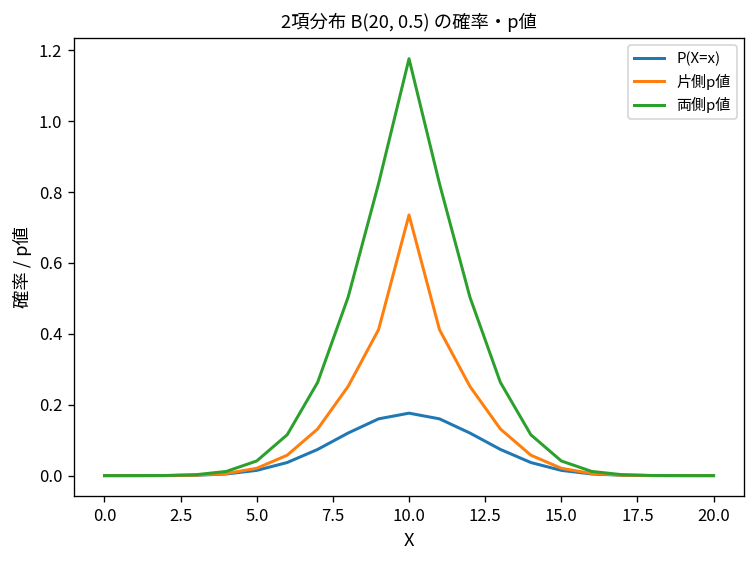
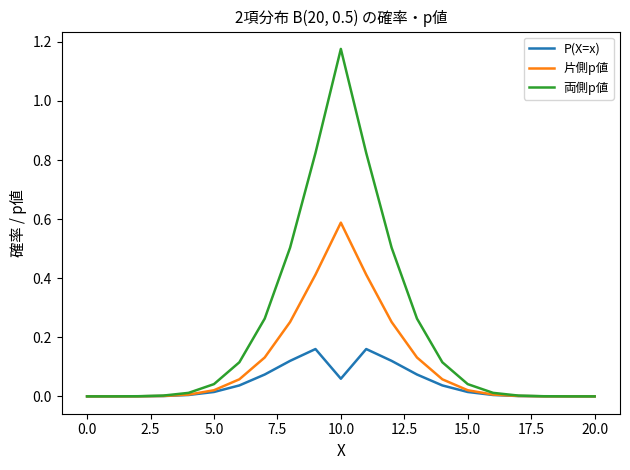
P(X=x), 10.0: 0.18 -> 0.06
片側p値, 10.0: 0.74 -> 0.59
